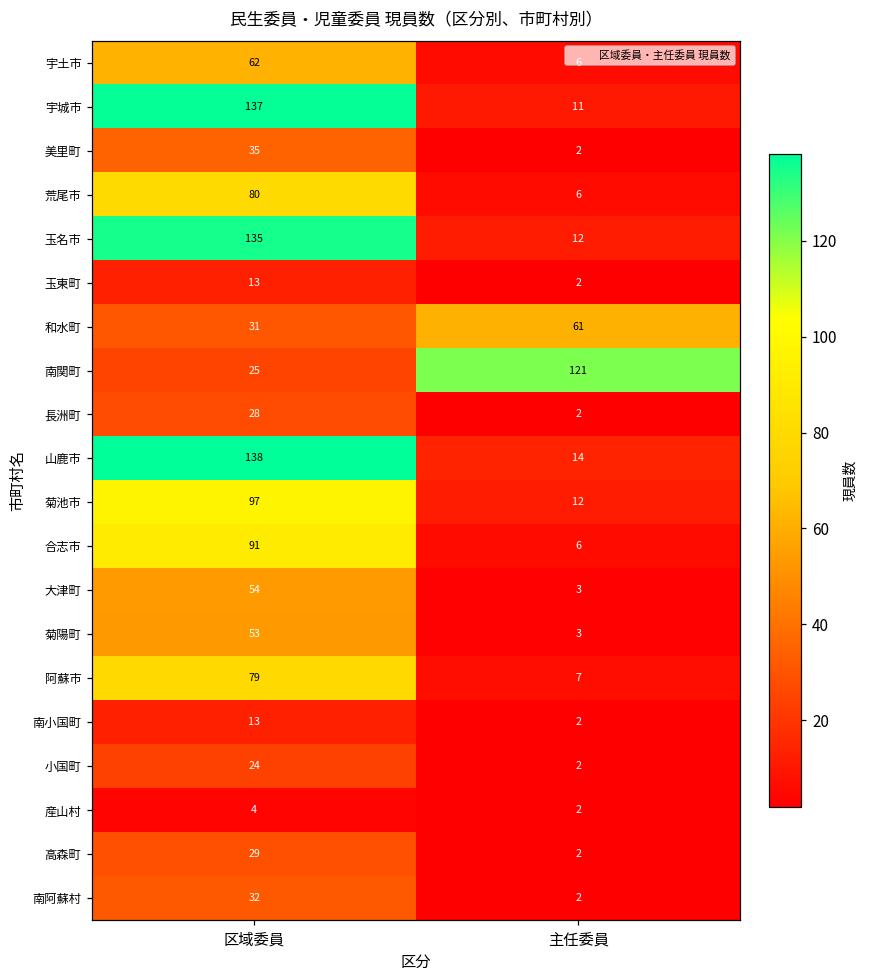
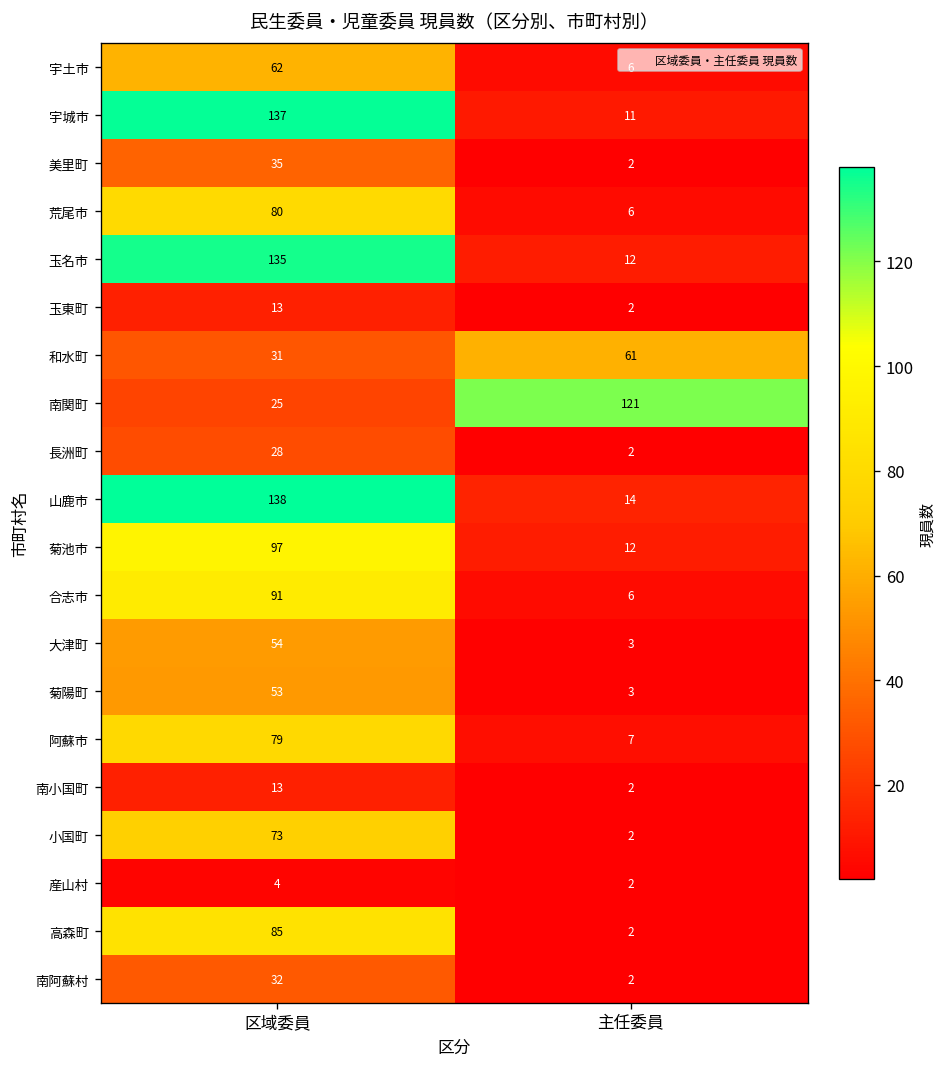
小国町, 区域委員: 24 -> 73
高森町, 区域委員: 29 -> 85
